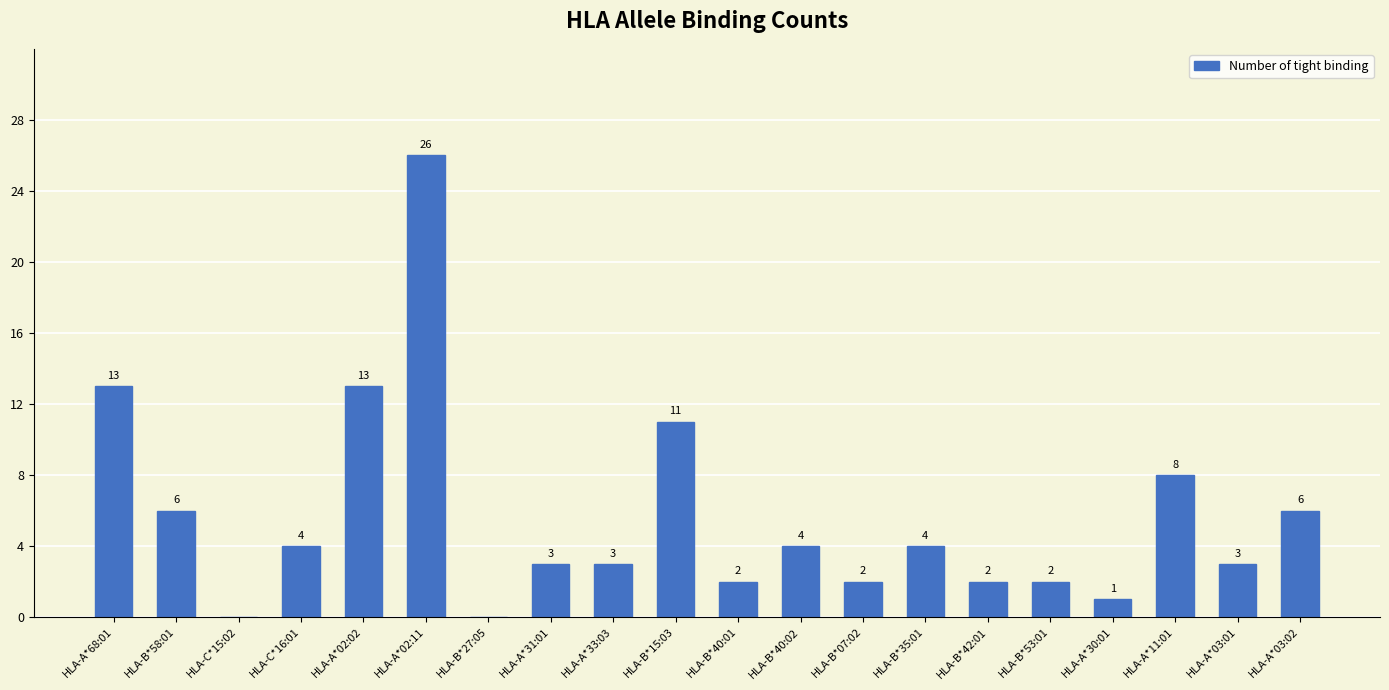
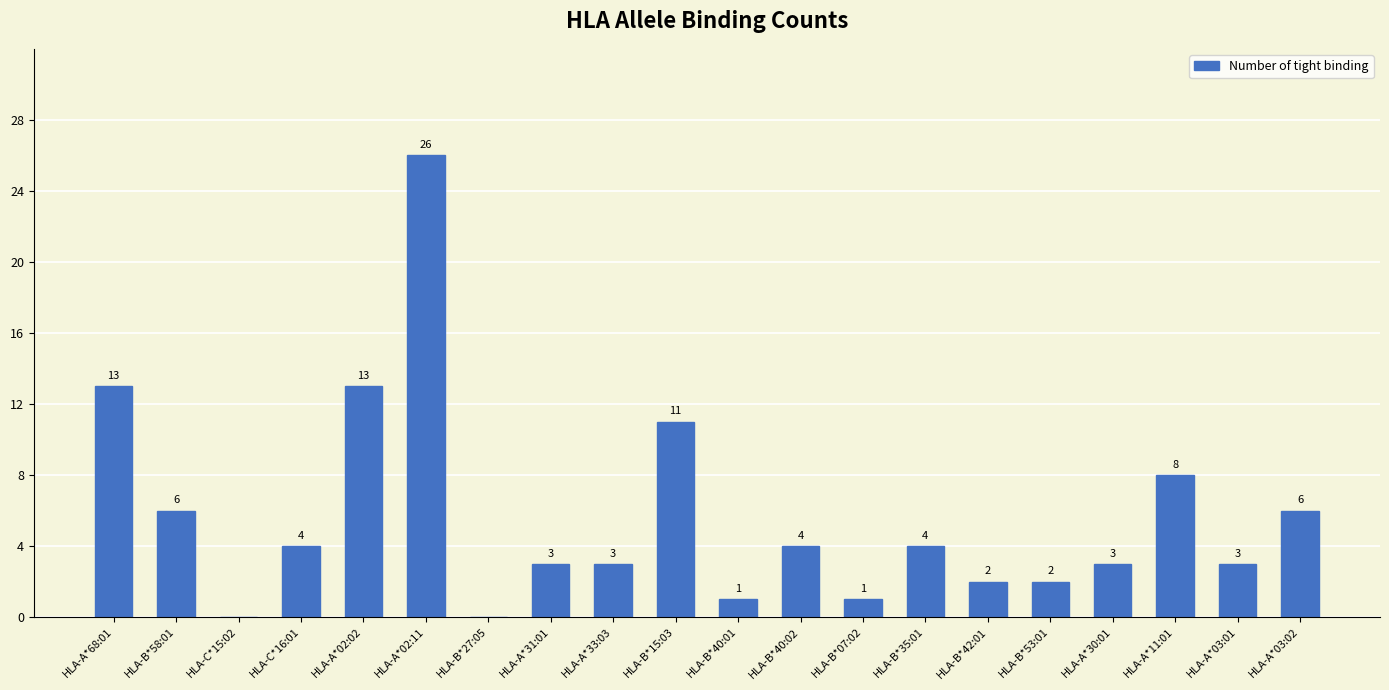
HLA-B*40:01: 2 -> 1
HLA-B*07:02: 2 -> 1
HLA-A*30:01: 1 -> 3
